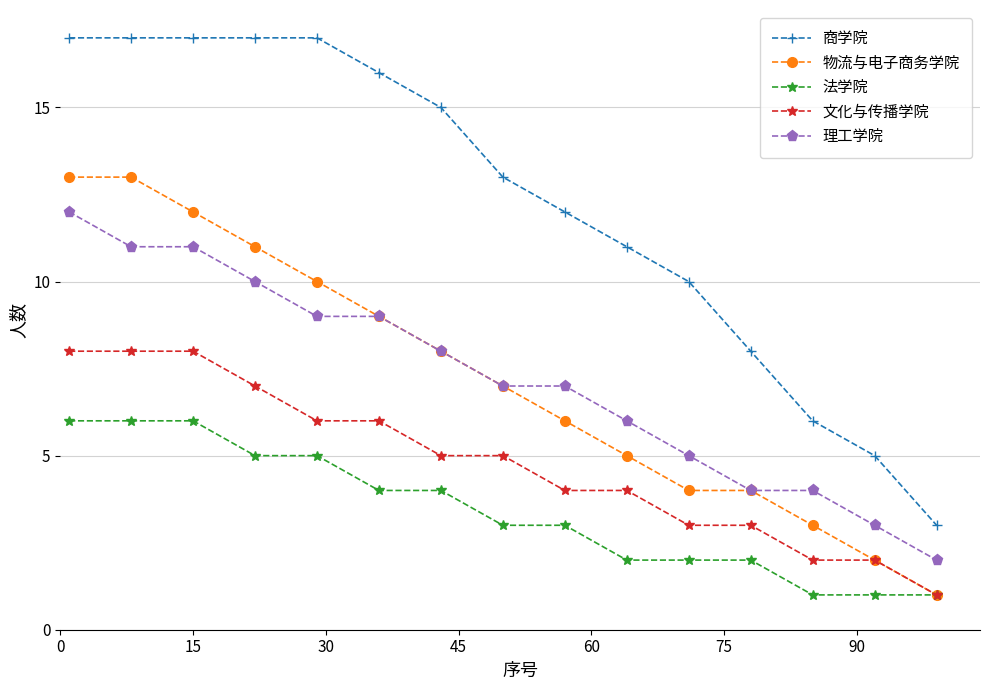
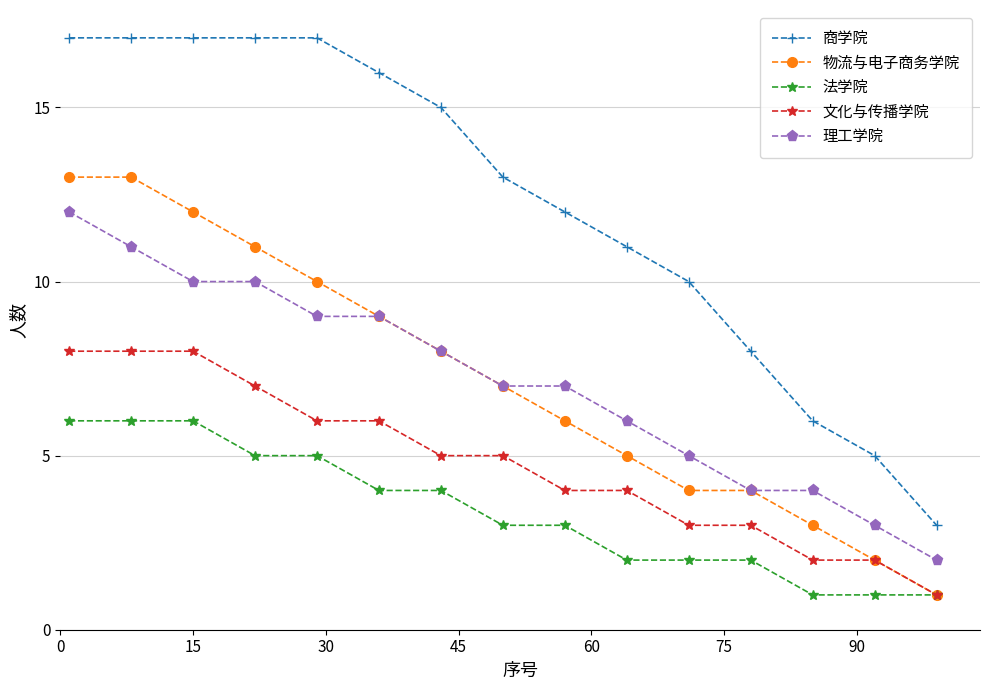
理工学院, 15: 11 -> 10
